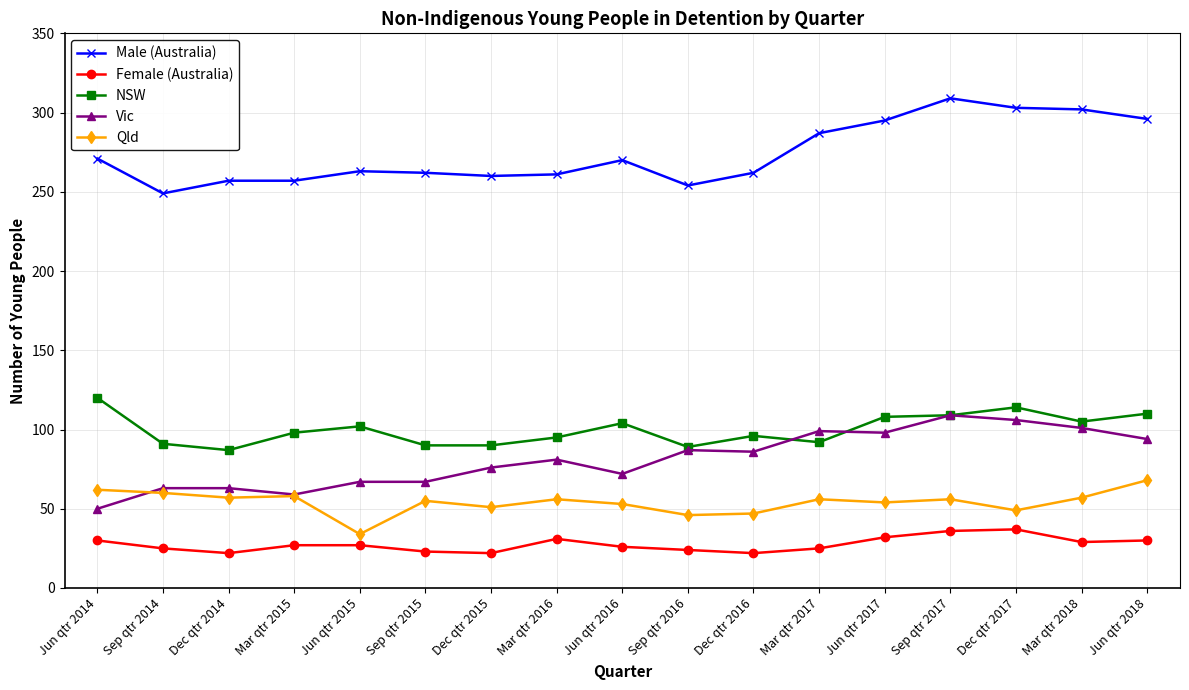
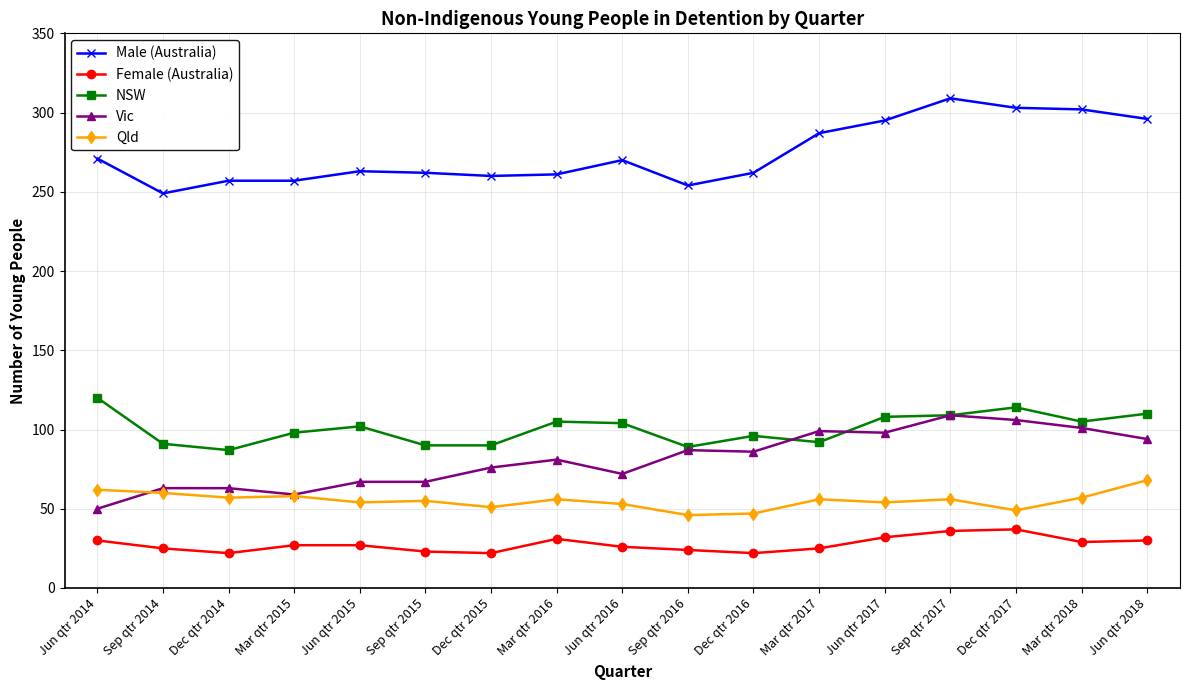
Qld, Jun qtr 2015: 34 -> 54
NSW, Mar qtr 2016: 95 -> 105
